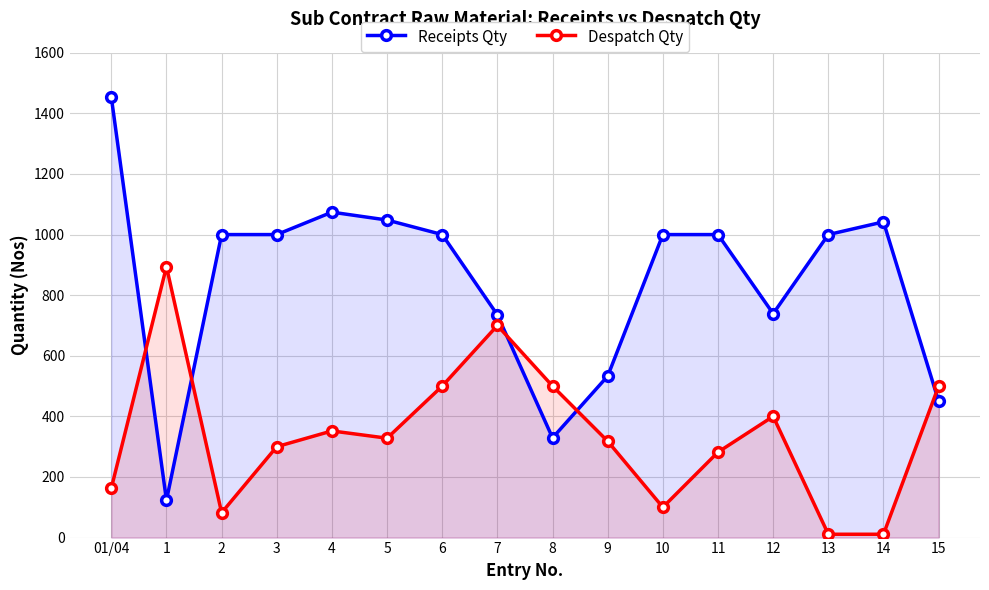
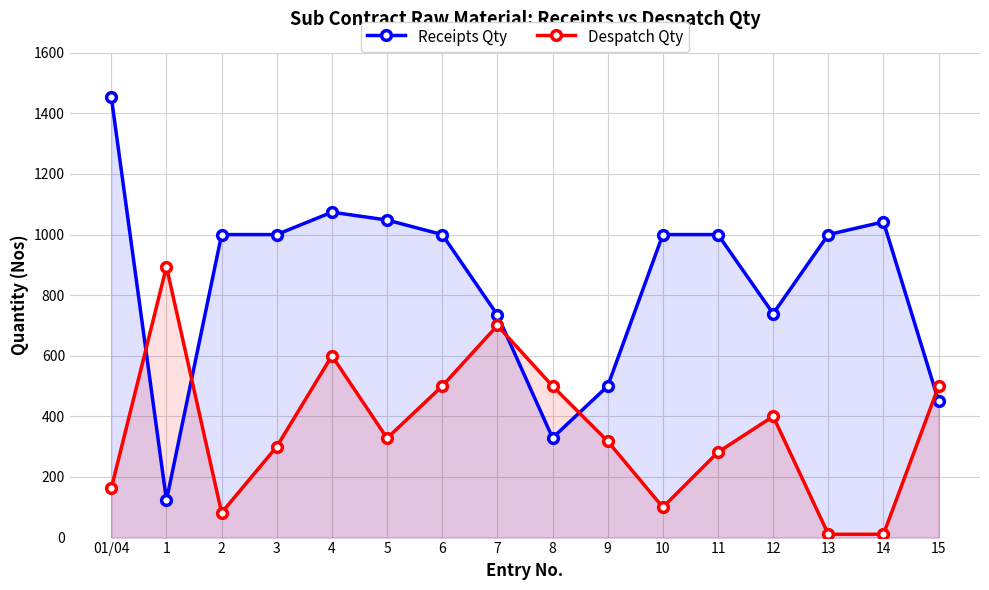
Despatch Qty, 4: 350 -> 600
Receipts Qty, 9: 530 -> 500
